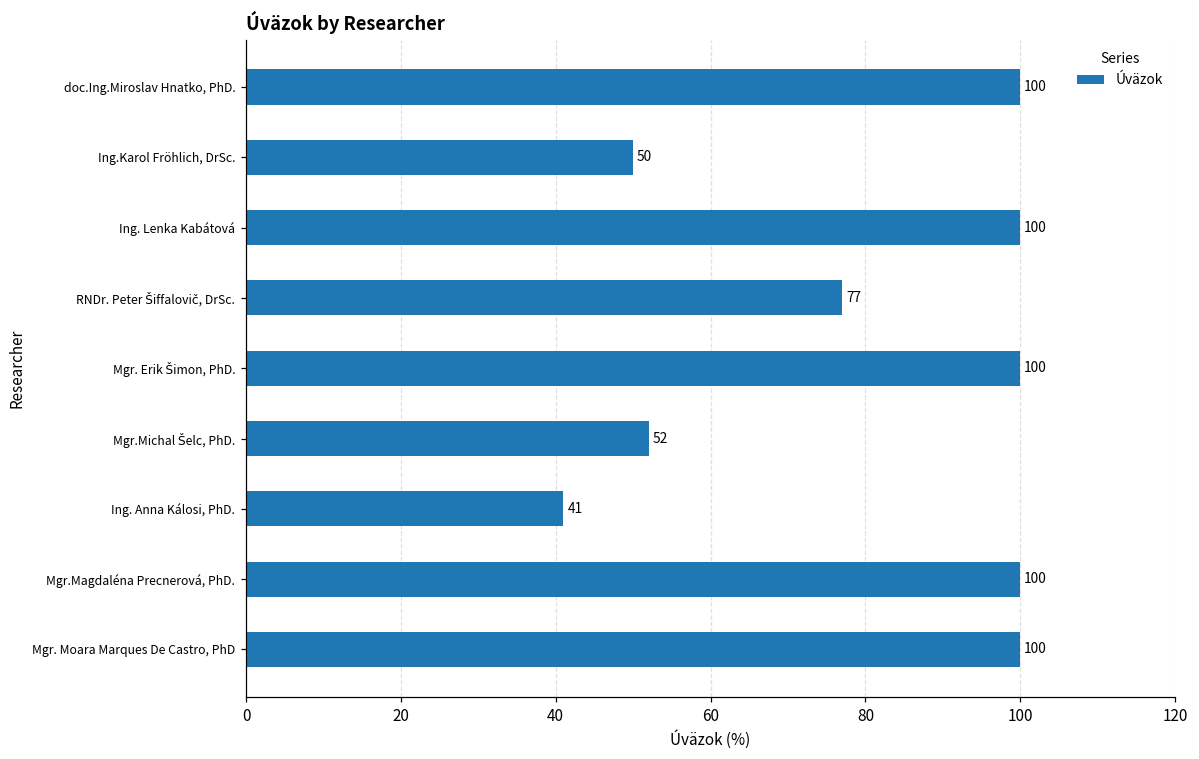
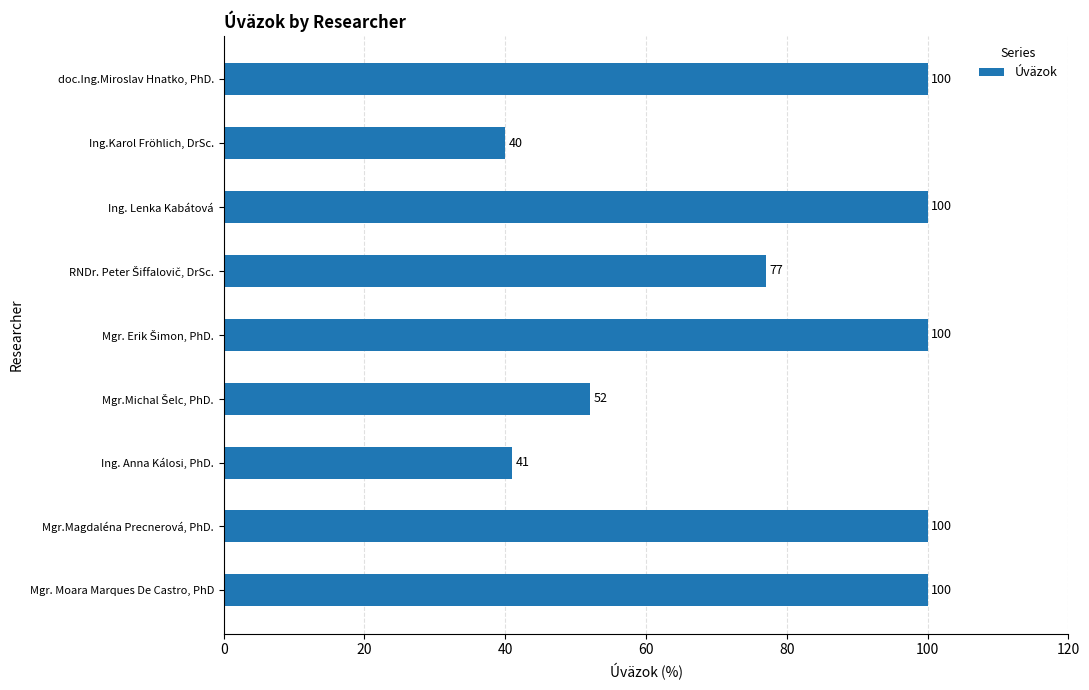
Ing.Karol Fröhlich, DrSc.: 50 -> 40
